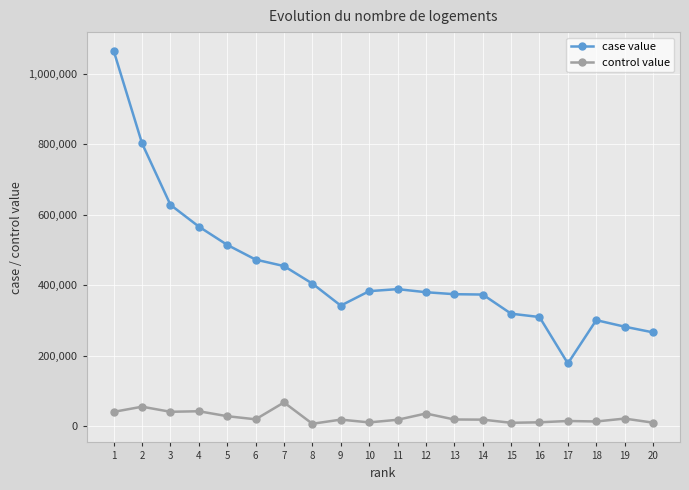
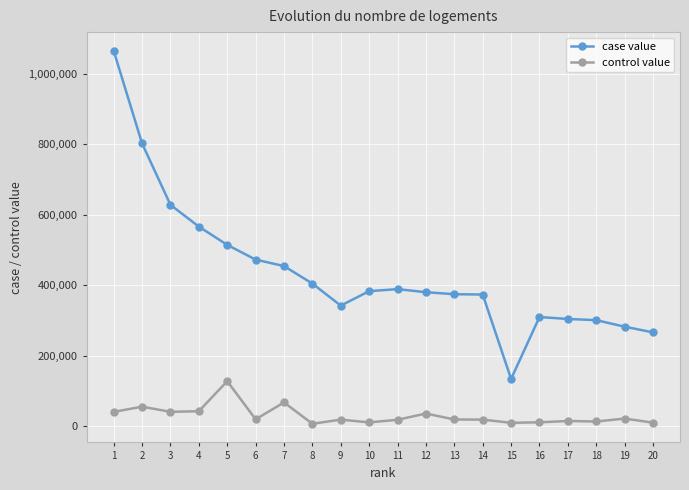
control value, 5: 30,000 -> 130,000
case value, 15: 320,000 -> 130,000
case value, 17: 180,000 -> 300,000
